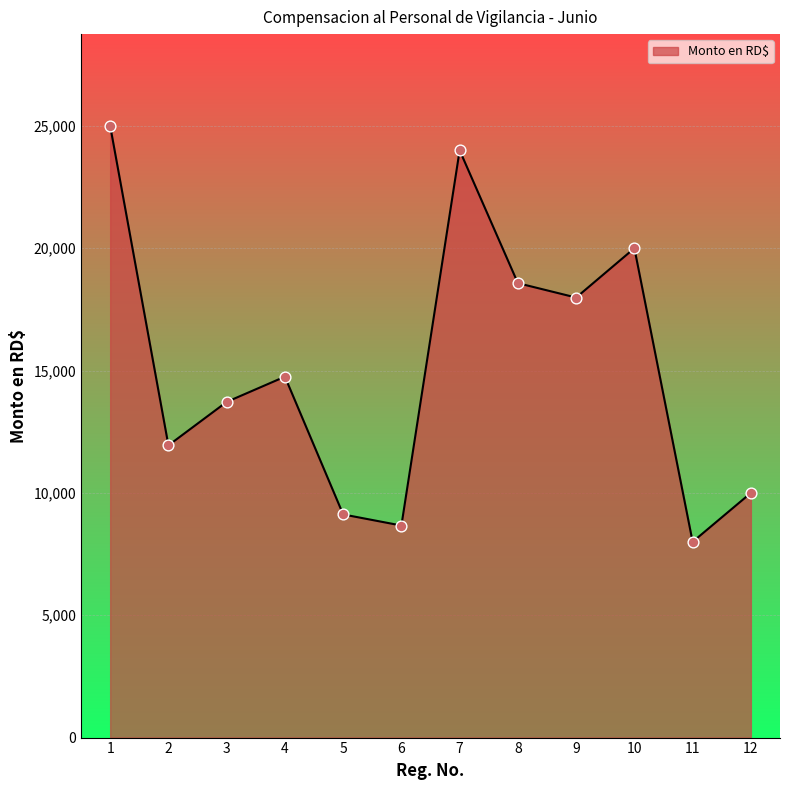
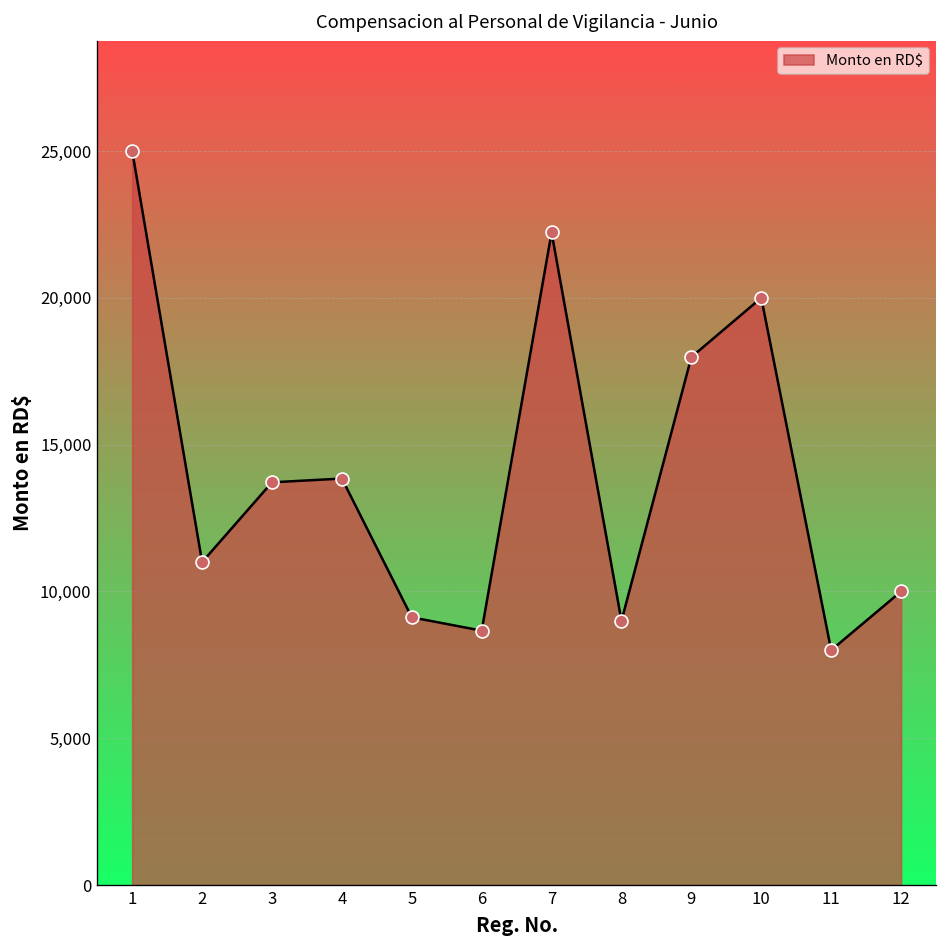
2: 11,900 -> 11,000
4: 14,800 -> 13,800
7: 24,000 -> 22,200
8: 18,600 -> 9,000
